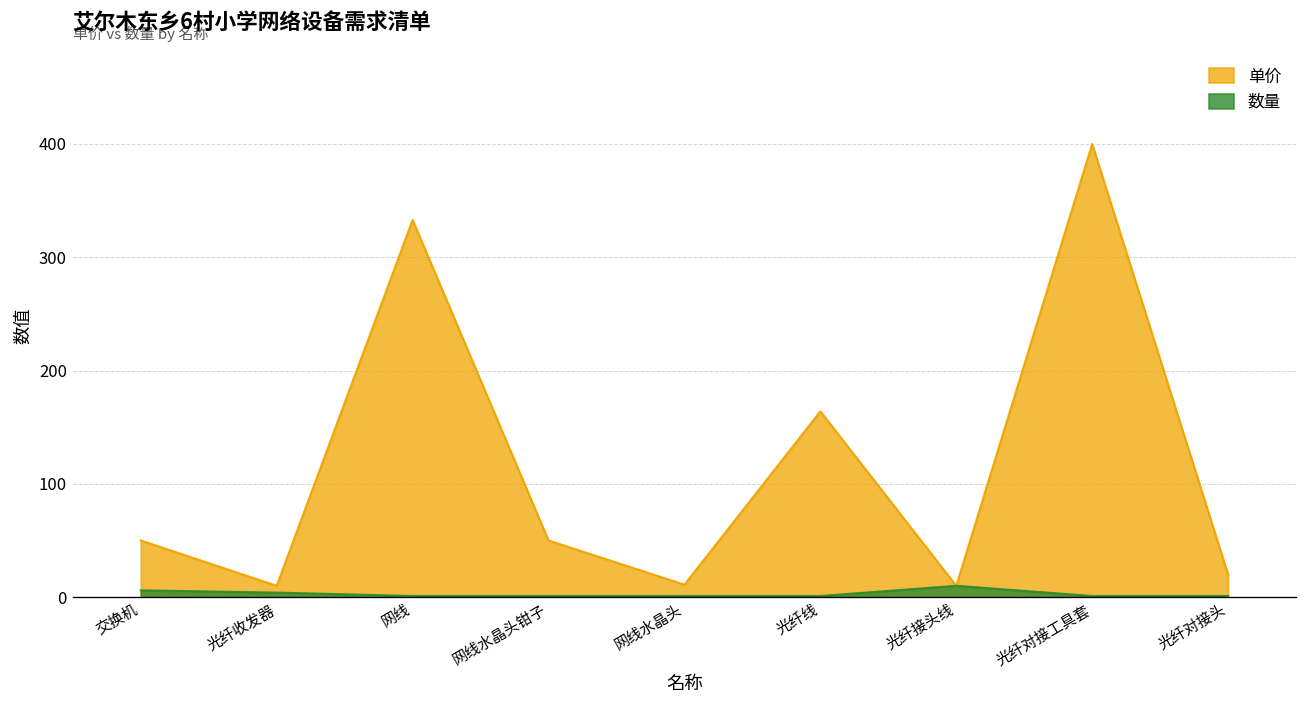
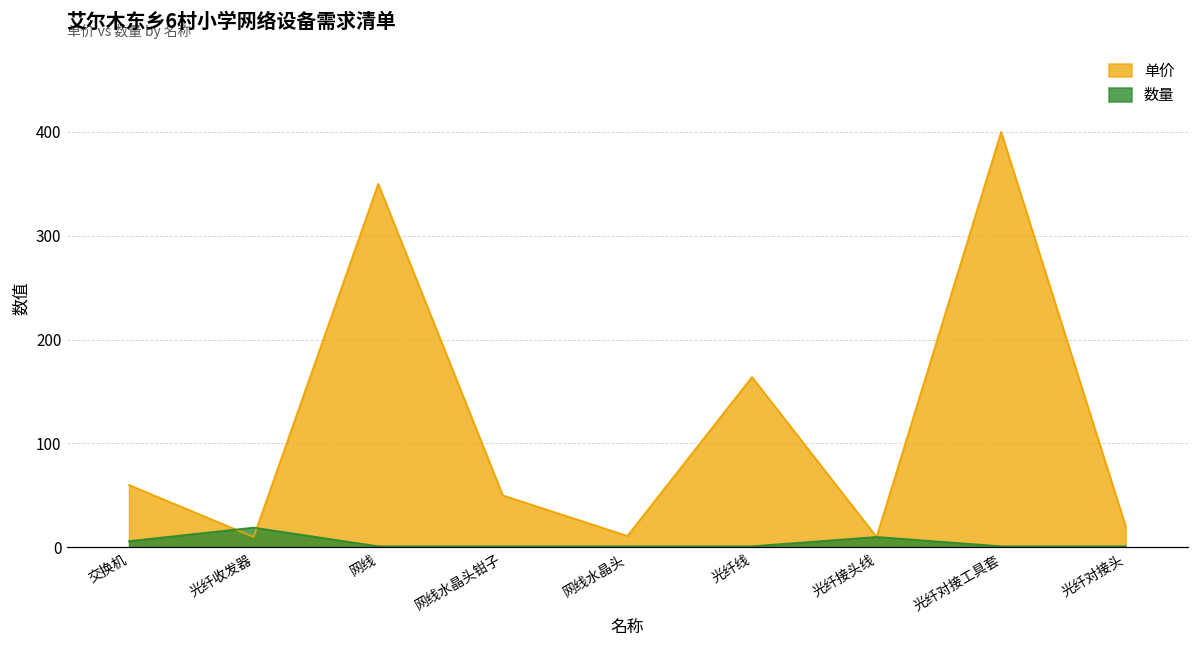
单价, 交换机: 50 -> 60
数量, 光纤收发器: 0 -> 20
单价, 网线: 330 -> 350
